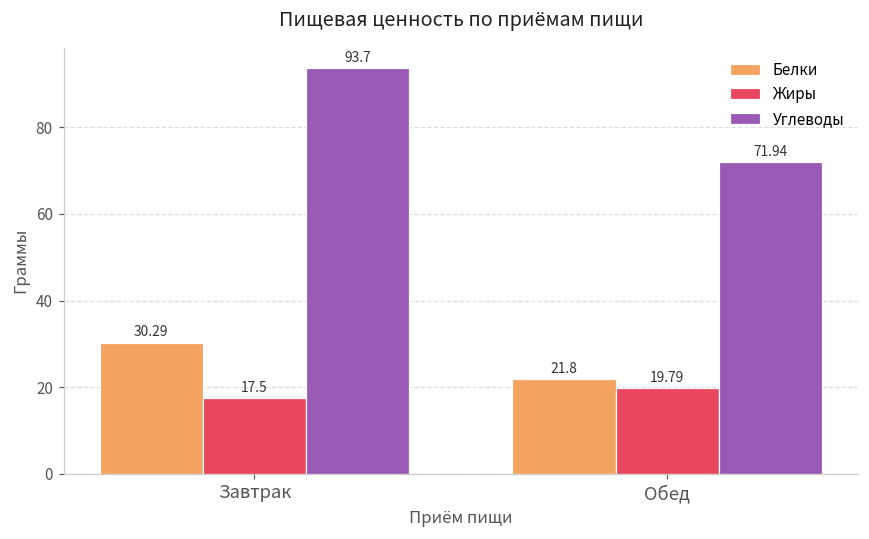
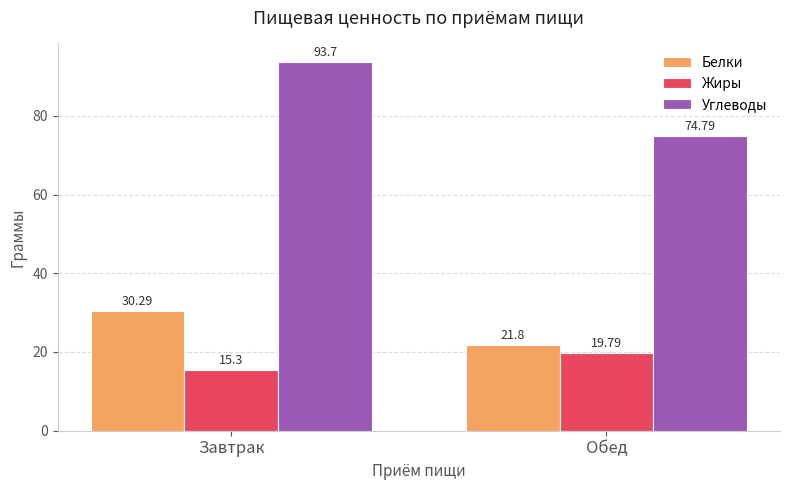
Жиры, Завтрак: 17.5 -> 15.3
Углеводы, Обед: 71.94 -> 74.79
